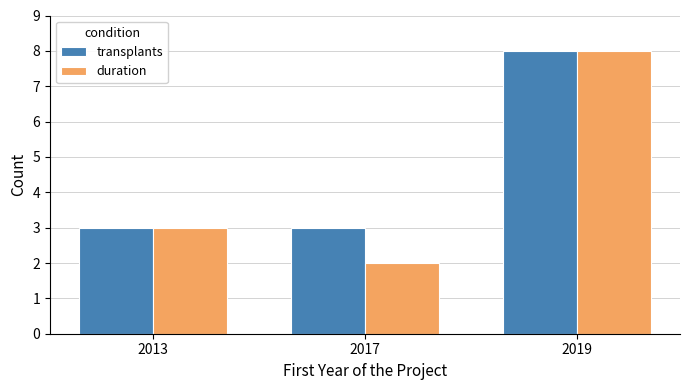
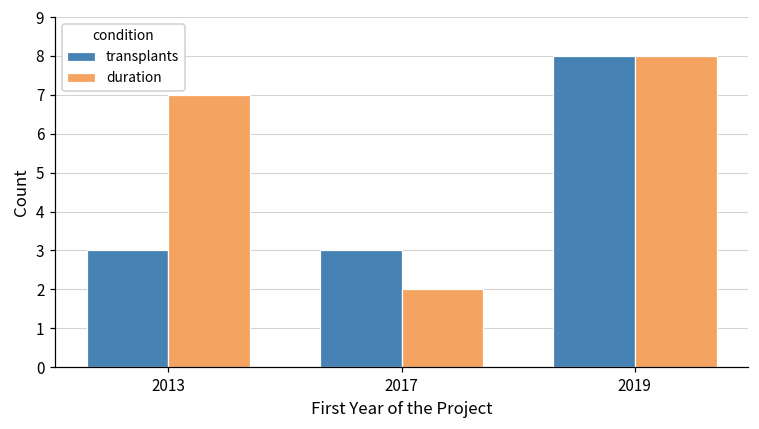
duration, 2013: 3 -> 7
